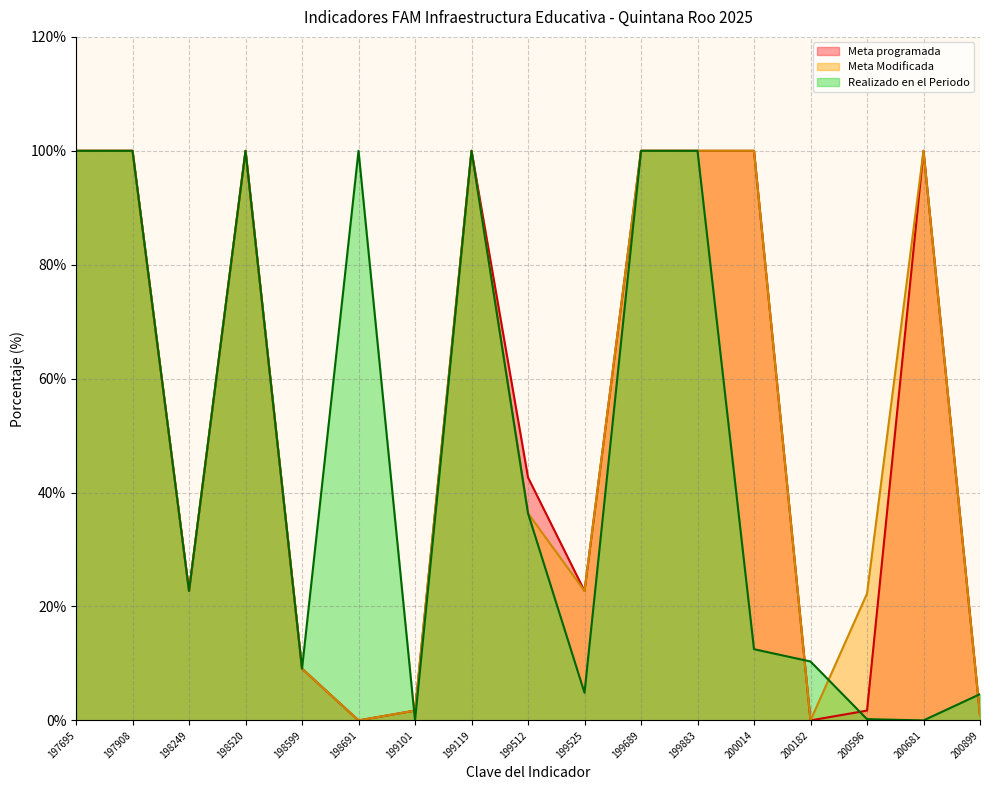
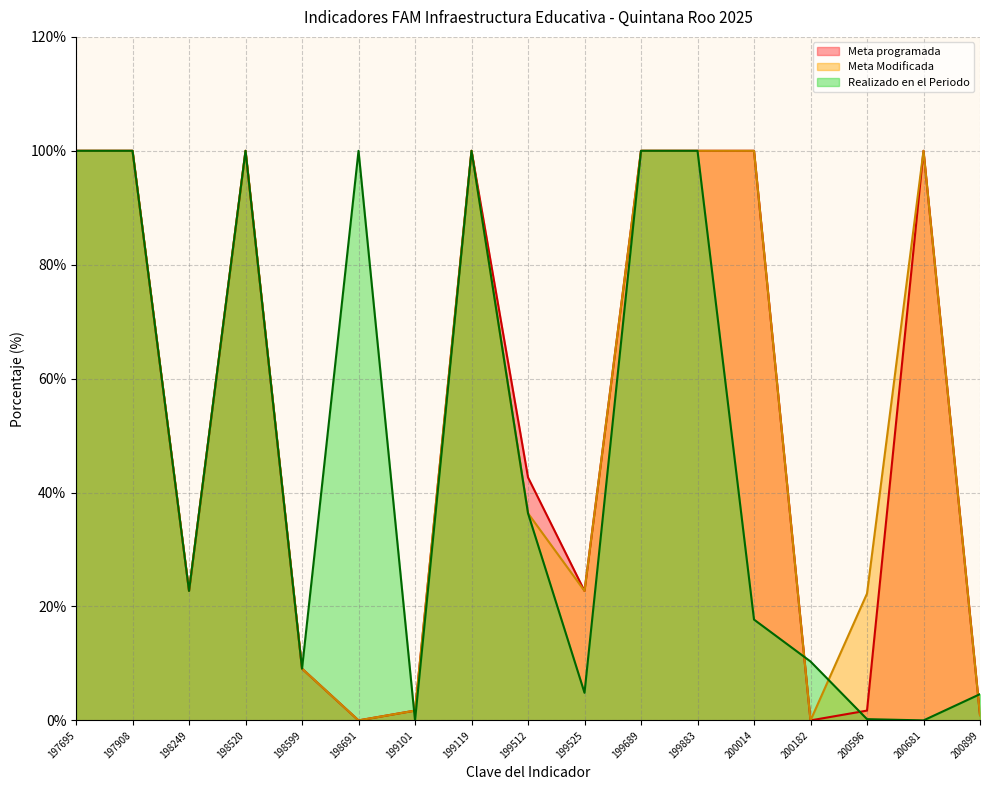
Realizado en el Periodo, 200014: 13% -> 18%
